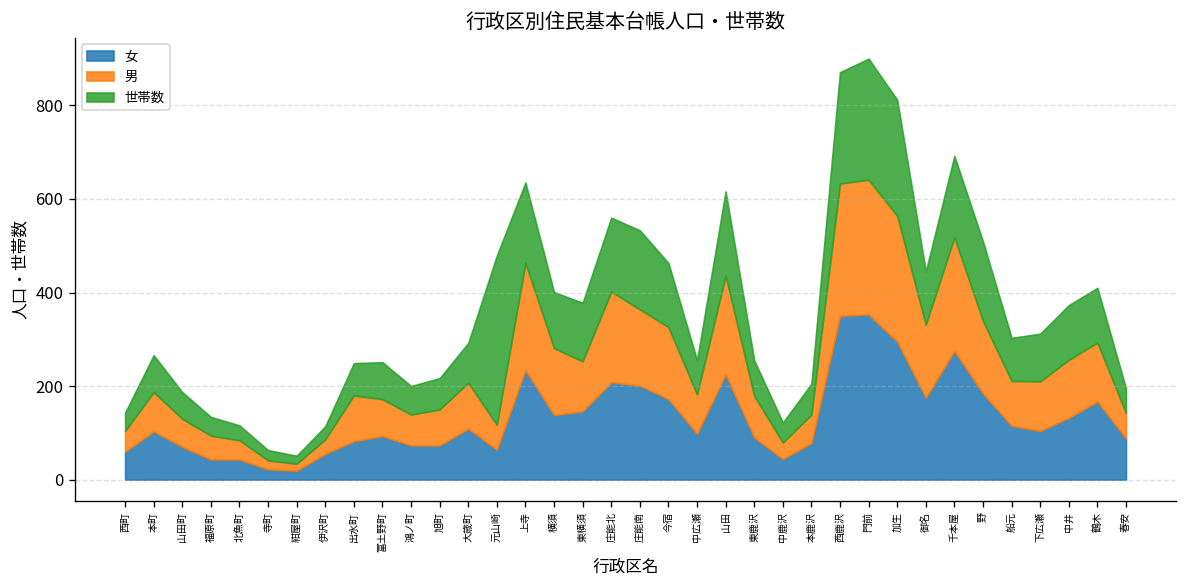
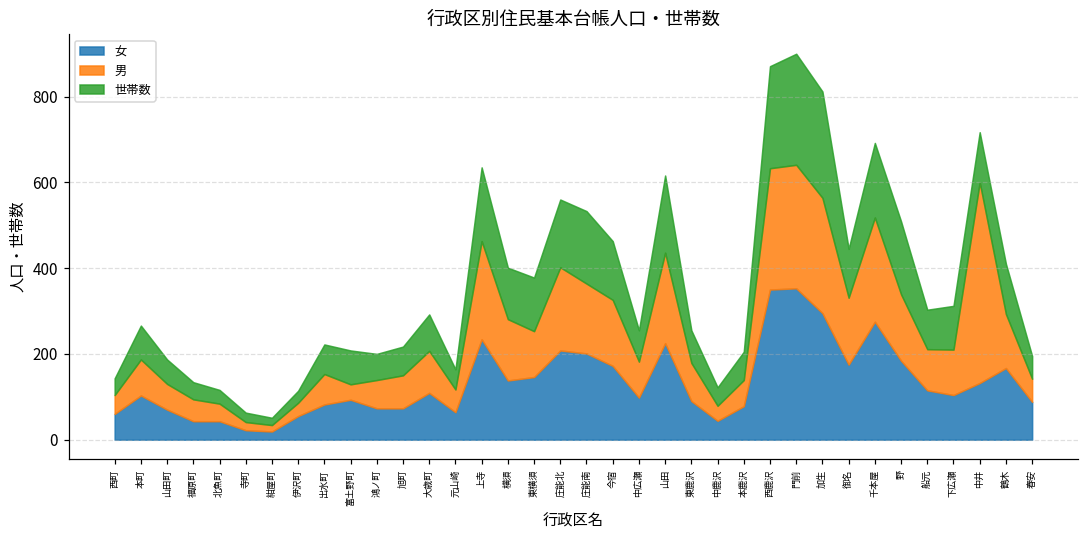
男, 出水町: 100 -> 70
男, 富土野町: 80 -> 40
世帯数, 元山崎: 360 -> 50
男, 中井: 120 -> 470
